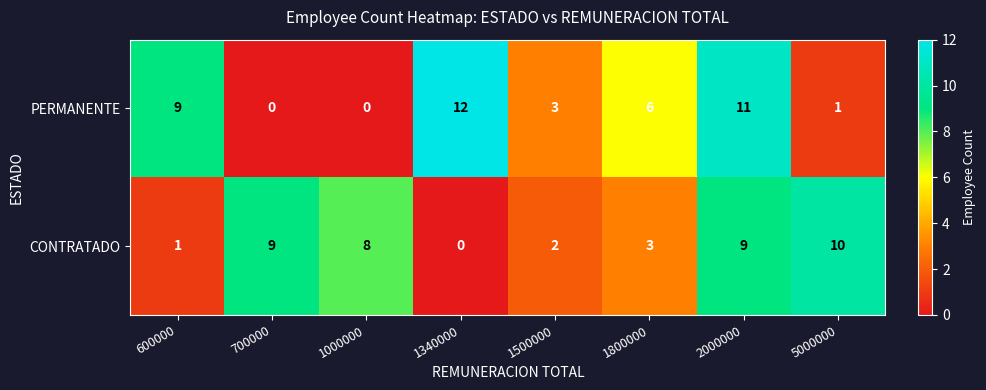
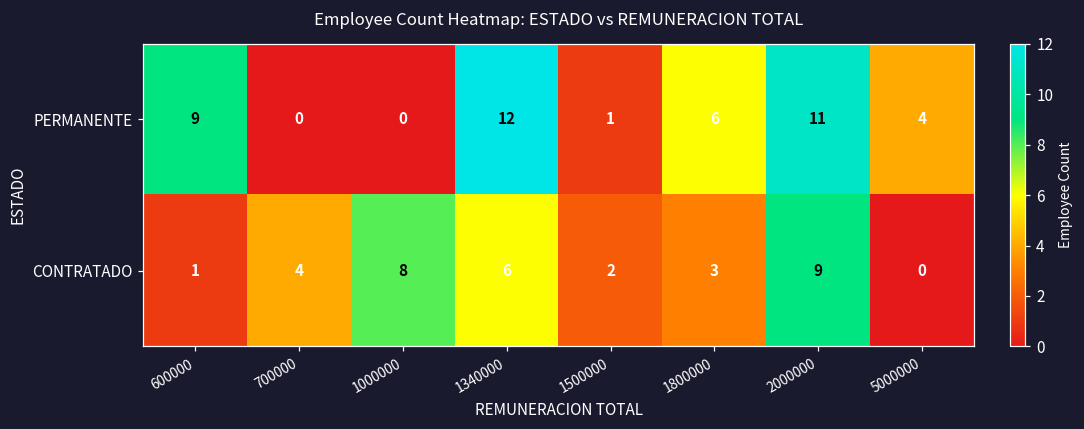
PERMANENTE, 1500000: 3 -> 1
PERMANENTE, 5000000: 1 -> 4
CONTRATADO, 700000: 9 -> 4
CONTRATADO, 1340000: 0 -> 6
CONTRATADO, 5000000: 10 -> 0
